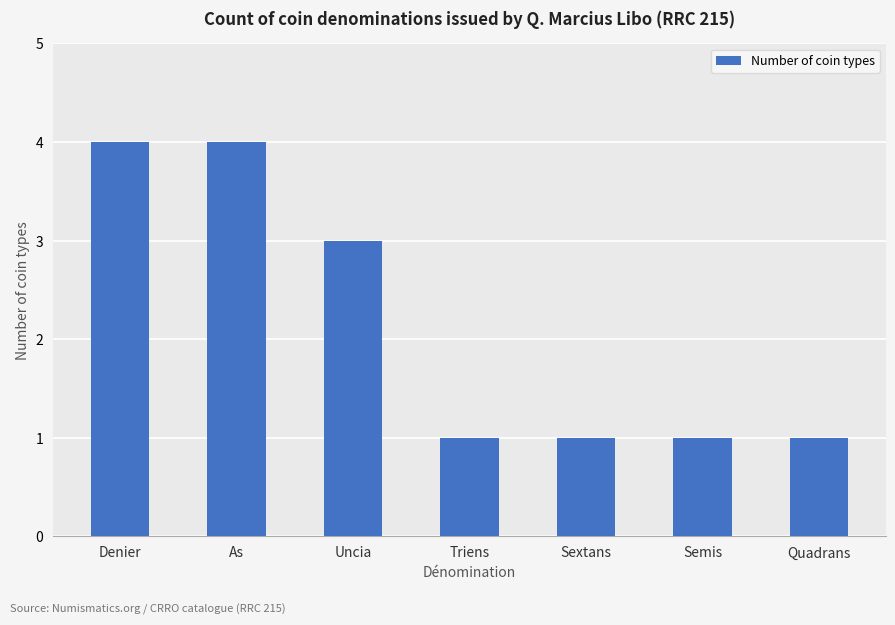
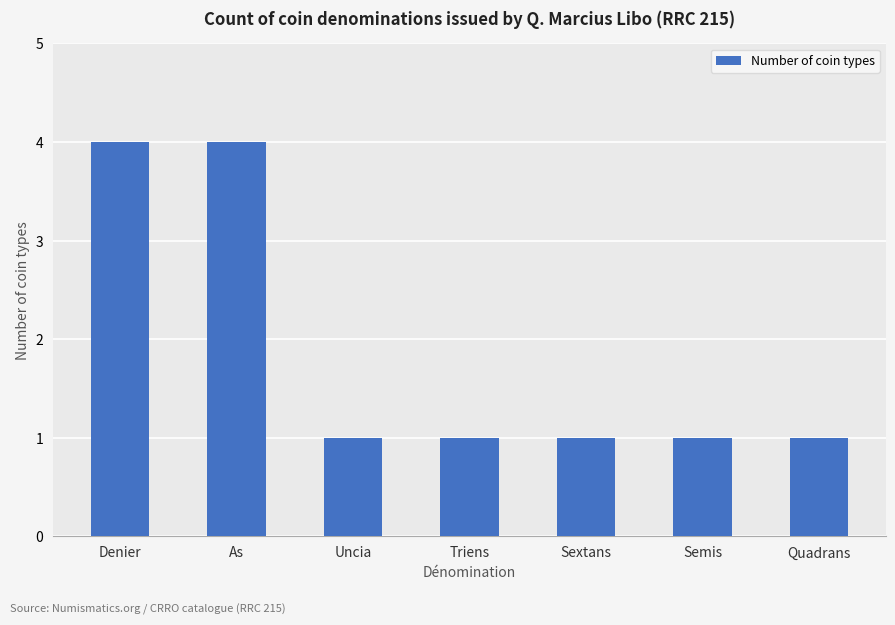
Uncia: 3 -> 1
